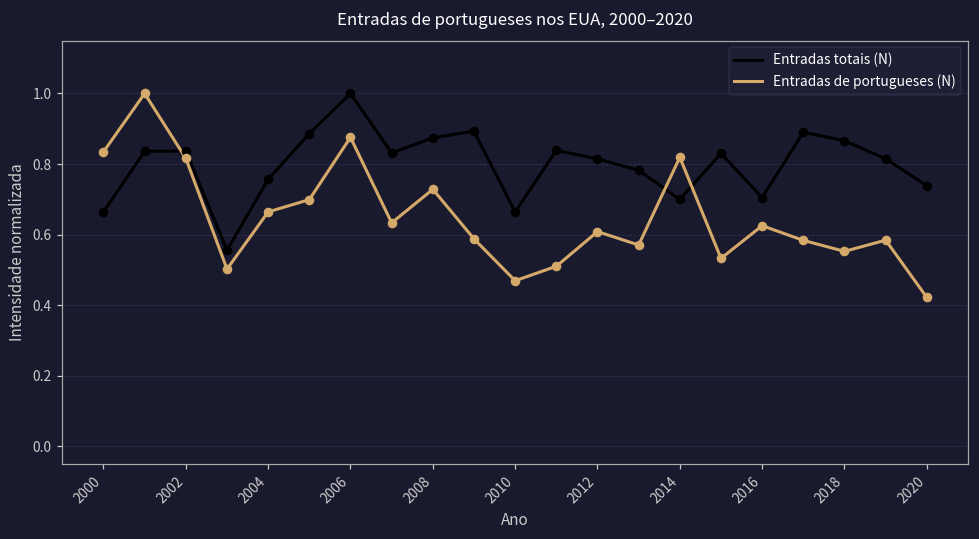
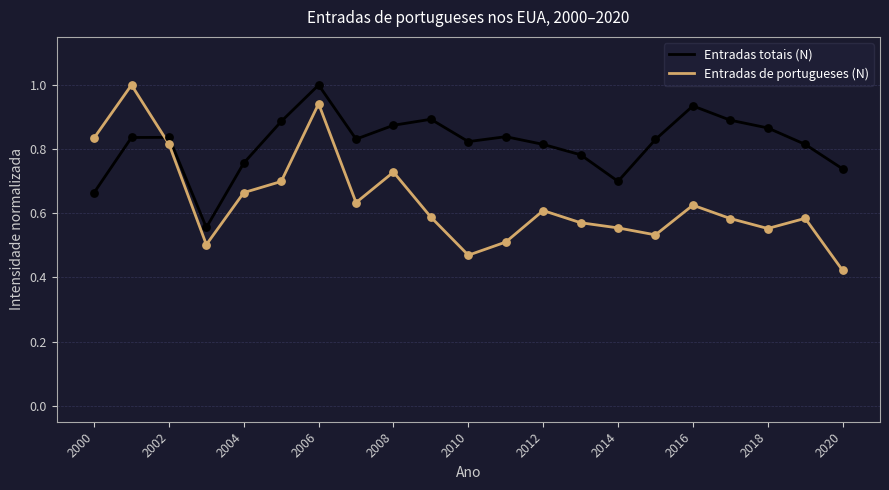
Entradas de portugueses (N), 2006: 0.88 -> 0.94
Entradas totais (N), 2010: 0.66 -> 0.82
Entradas de portugueses (N), 2014: 0.82 -> 0.55
Entradas totais (N), 2016: 0.70 -> 0.93
